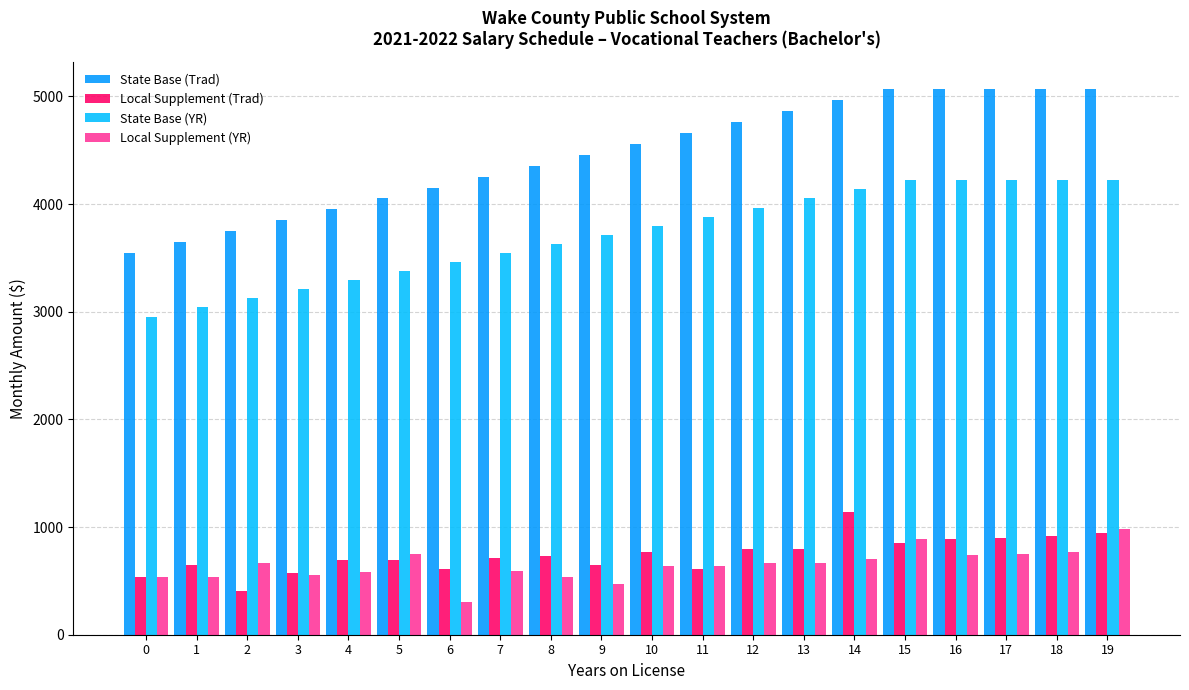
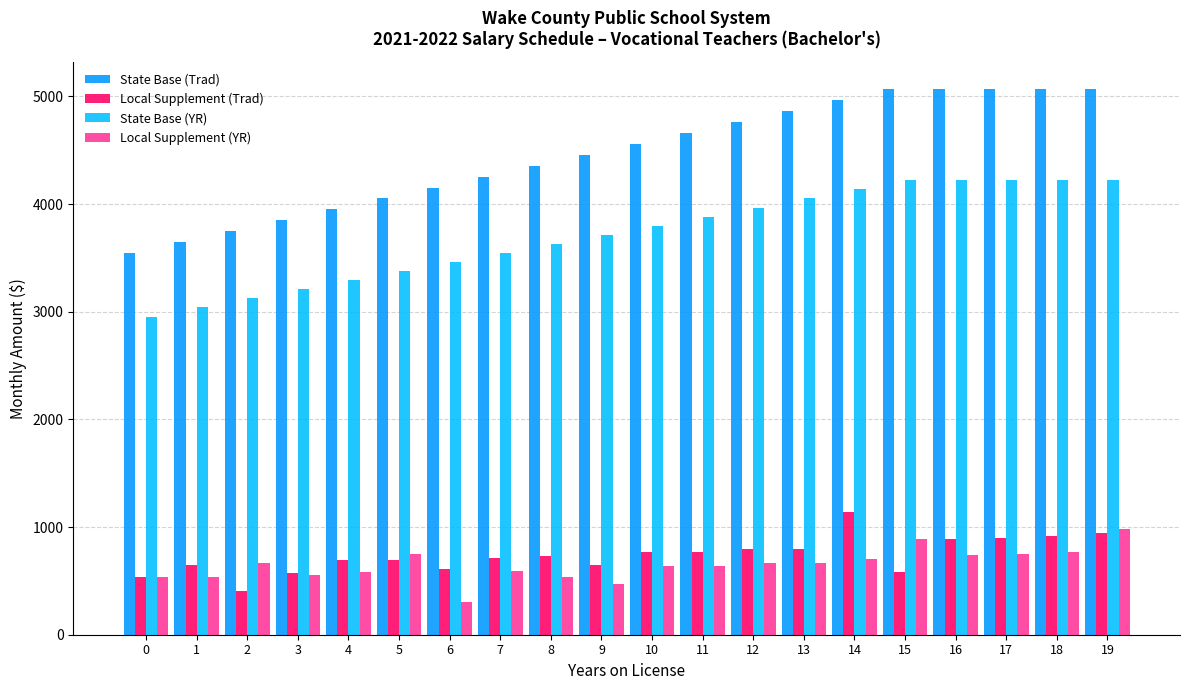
Local Supplement (Trad), 11: 610 -> 770
Local Supplement (Trad), 15: 850 -> 580
